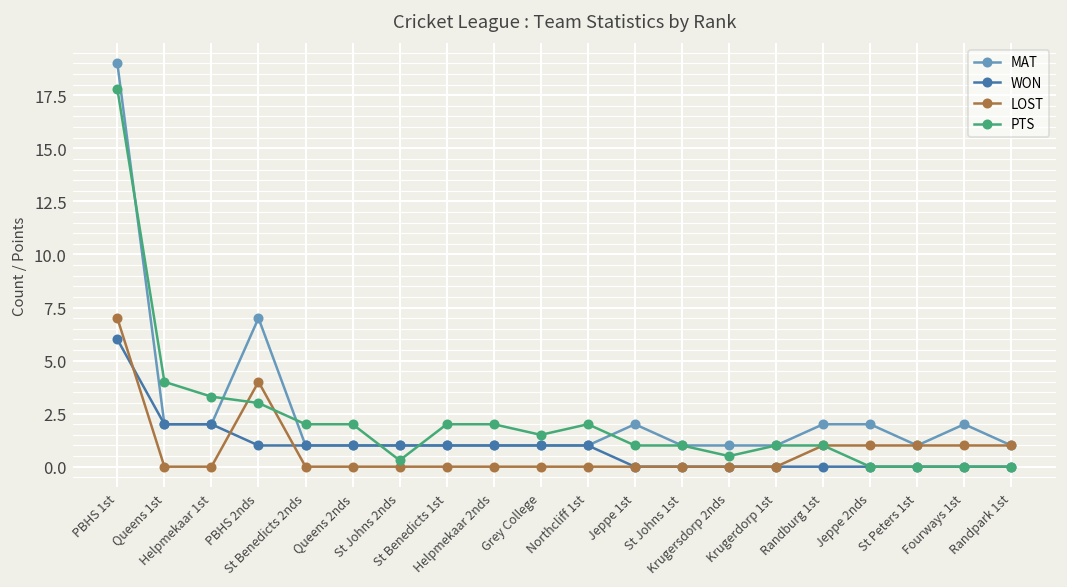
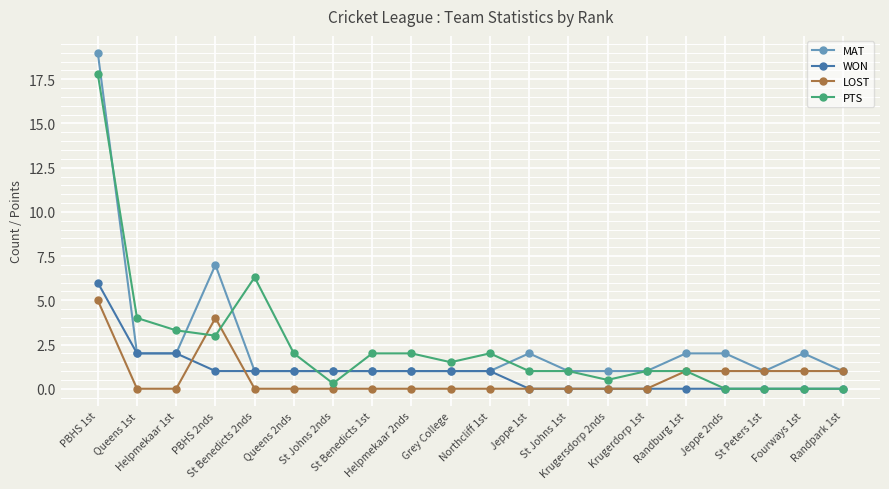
LOST, PBHS 1st: 7 -> 5
PTS, St Benedicts 2nds: 2.0 -> 6.3
